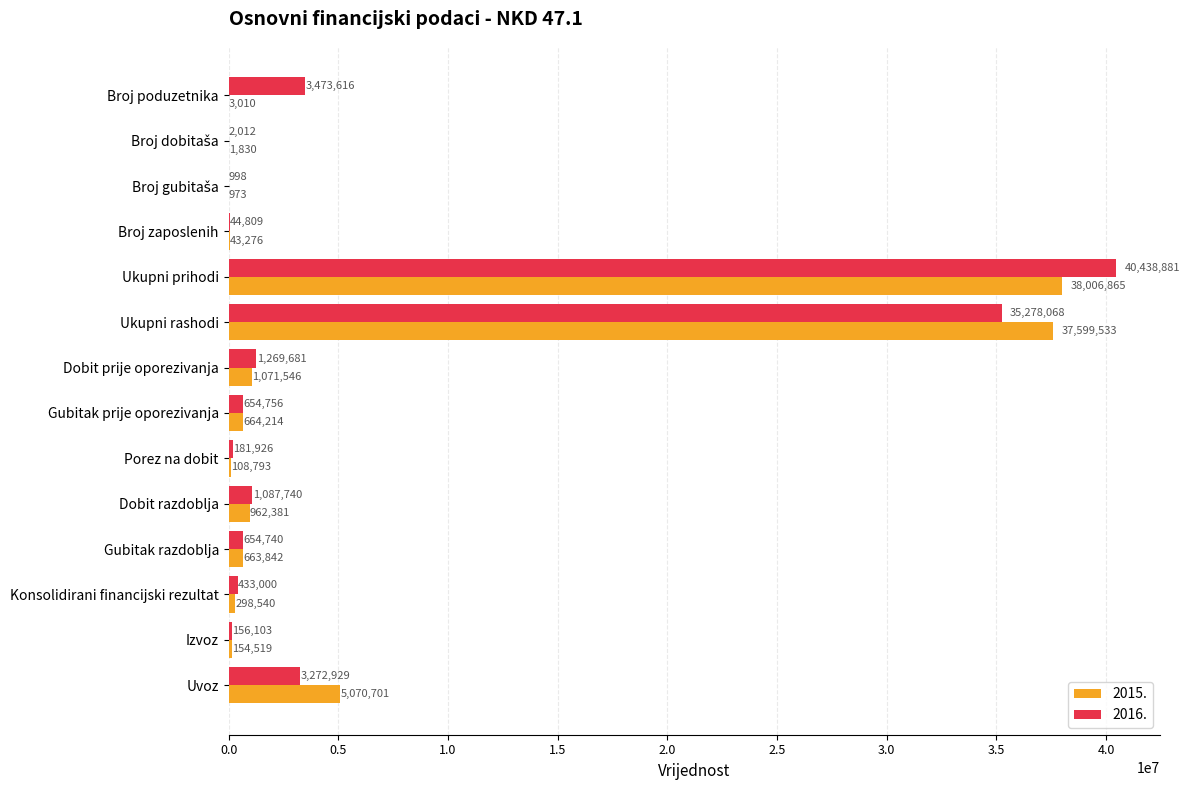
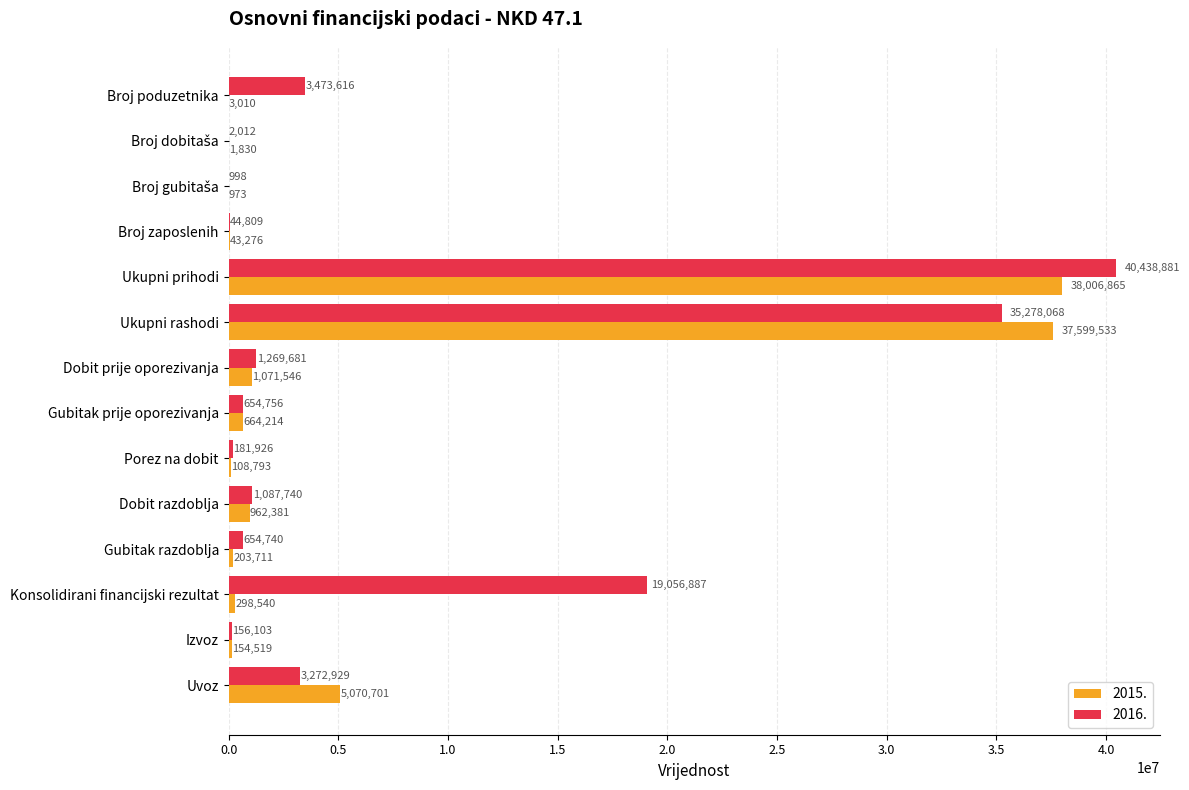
2015., Gubitak razdoblja: 663,842 -> 203,711
2016., Konsolidirani financijski rezultat: 433,000 -> 19,056,887
